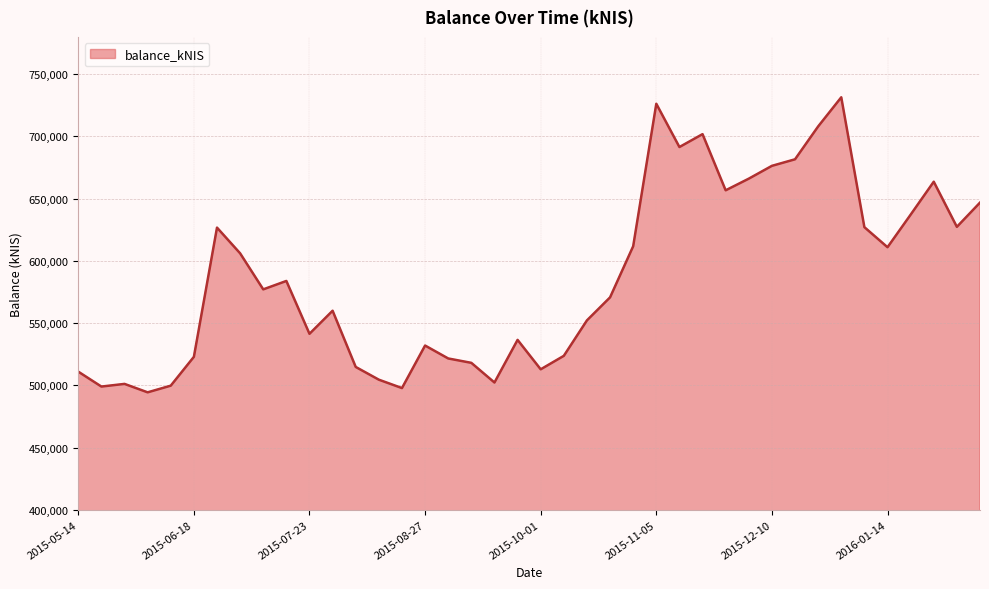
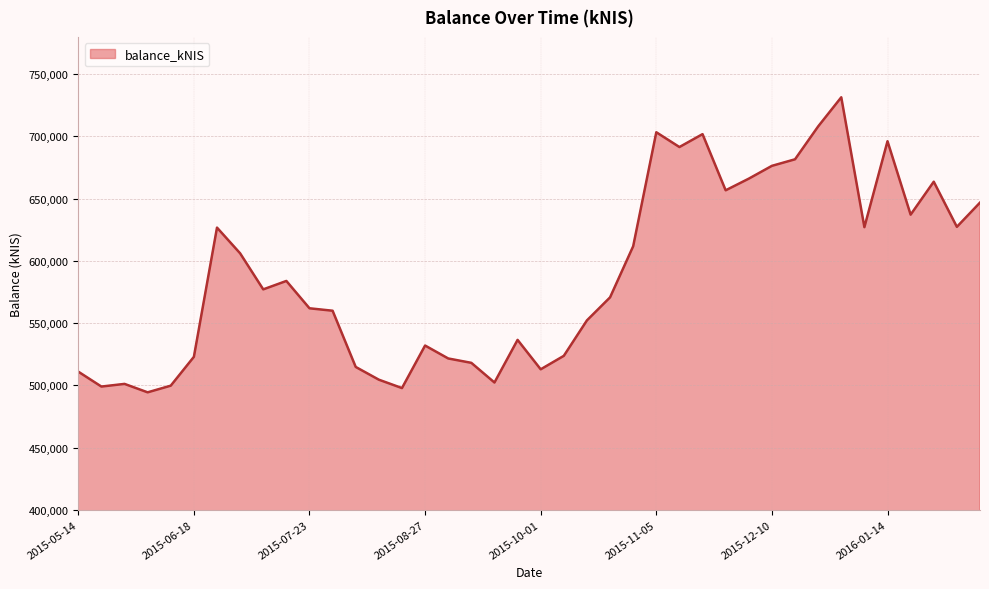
2015-07-23: 541,000 -> 562,000
2015-11-05: 726,000 -> 703,000
2016-01-14: 611,000 -> 696,000
